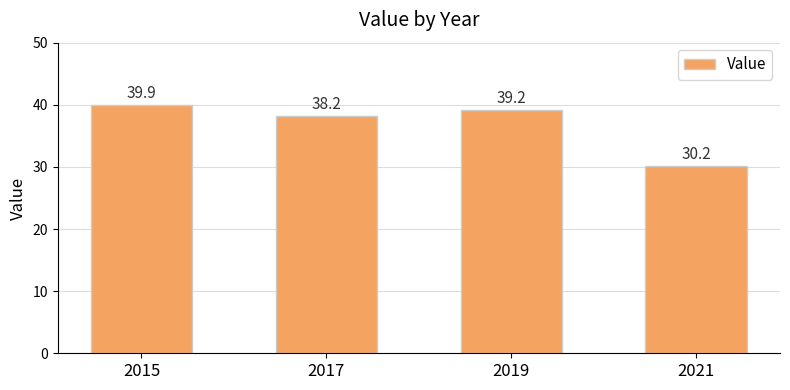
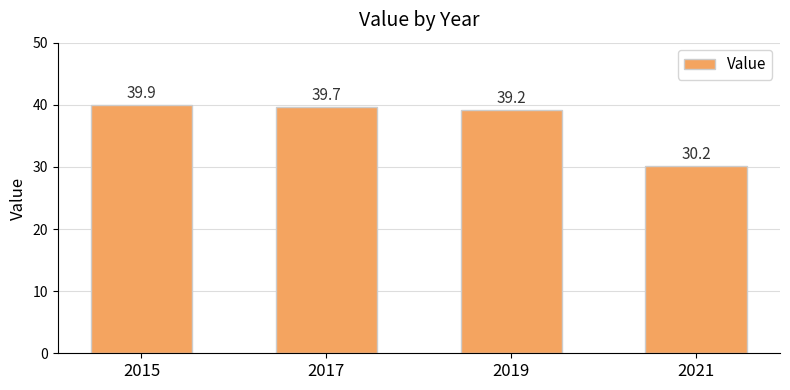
2017: 38.2 -> 39.7
